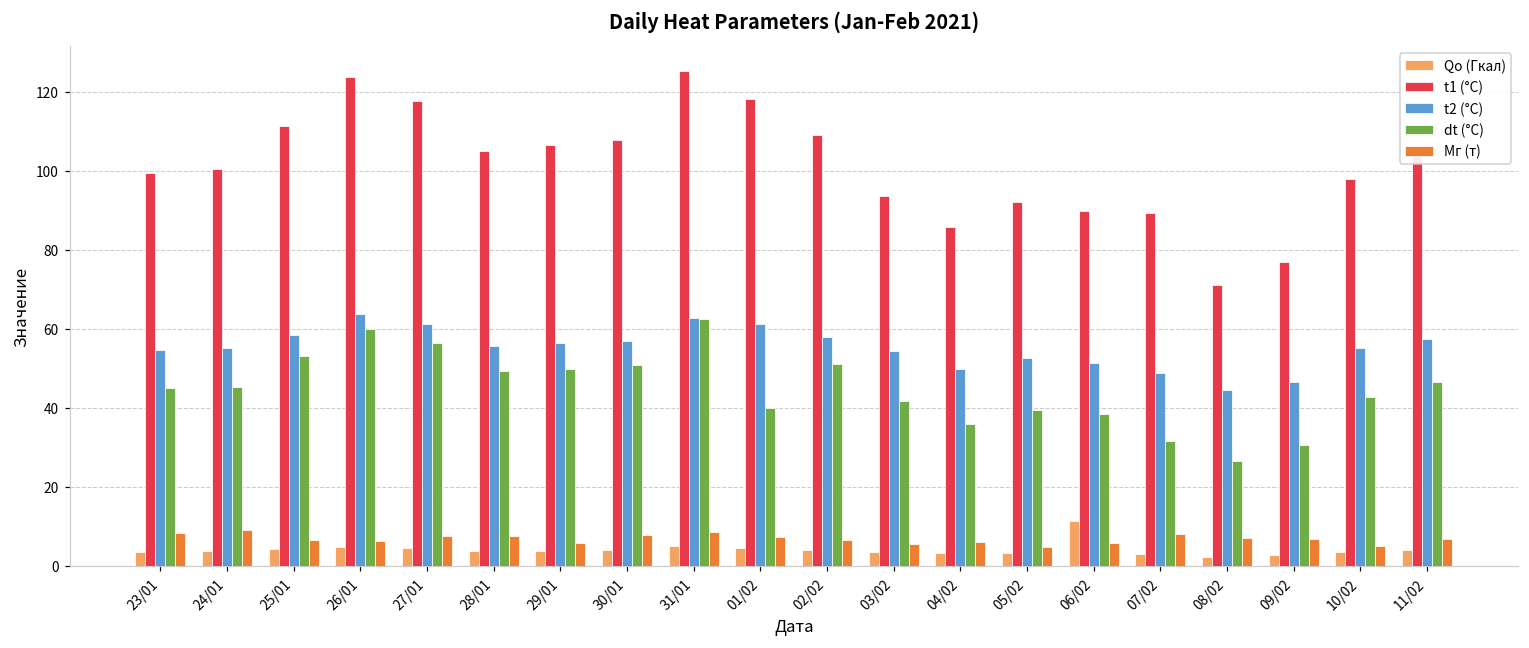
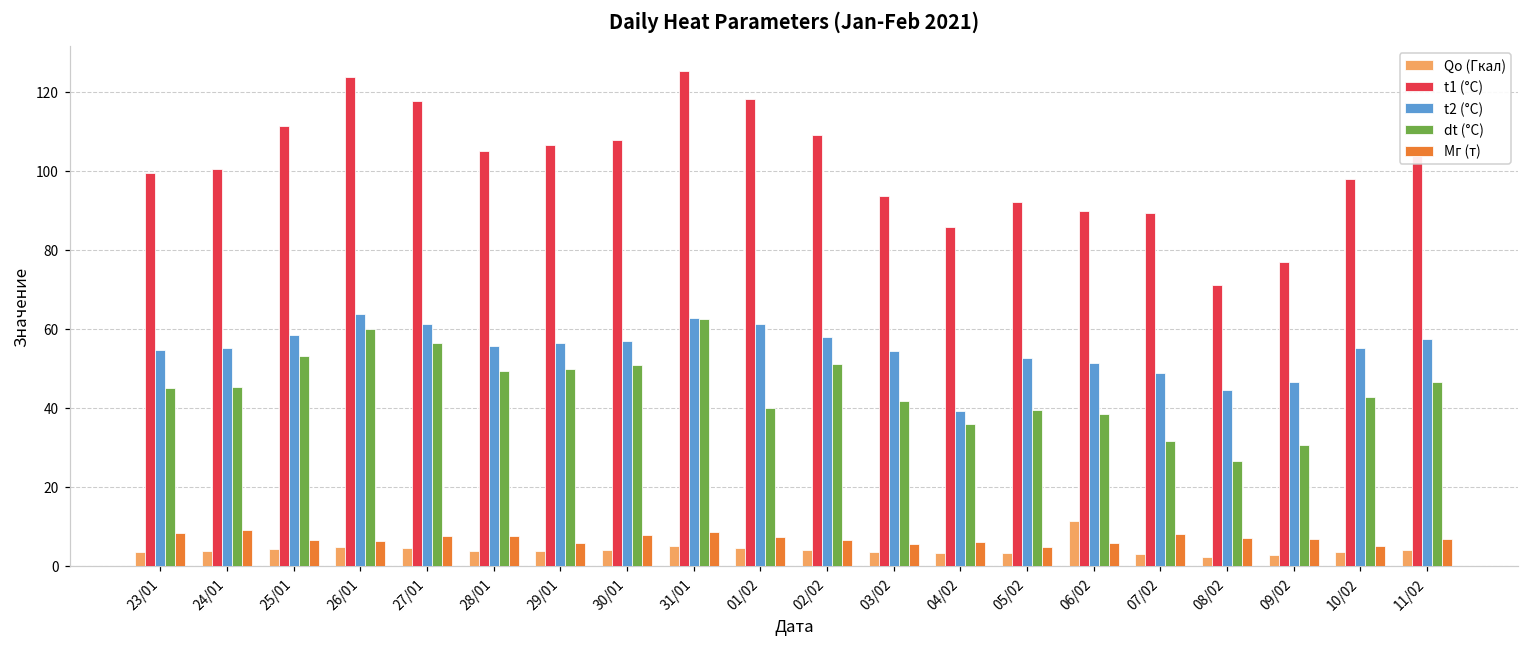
t2 (°C), 04/02: 50 -> 39
